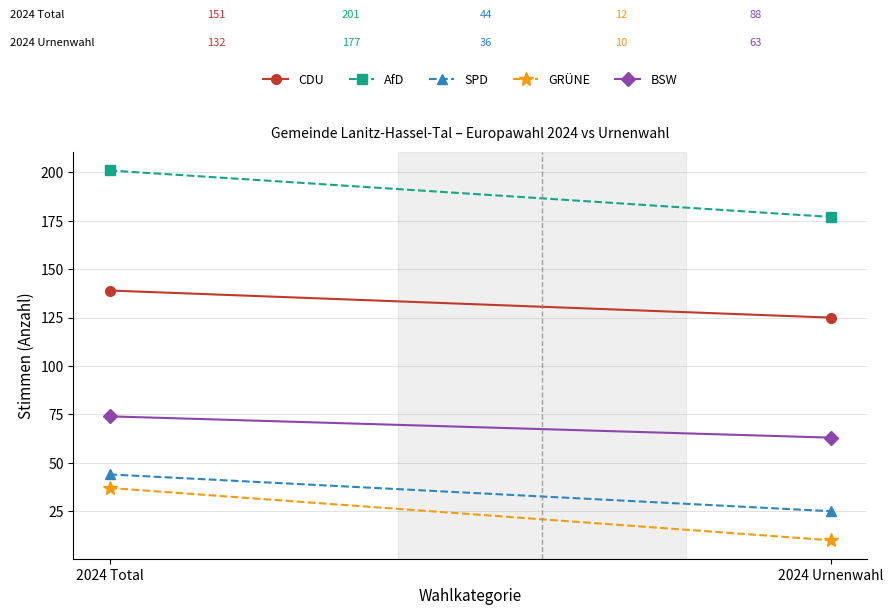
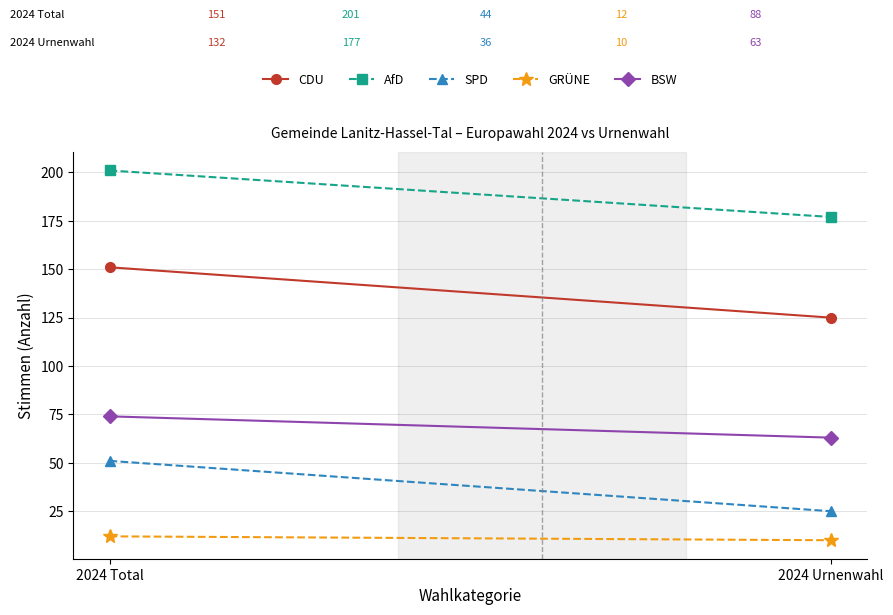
CDU, 2024 Total: 139 -> 151
SPD, 2024 Total: 44 -> 51
GRÜNE, 2024 Total: 37 -> 12
